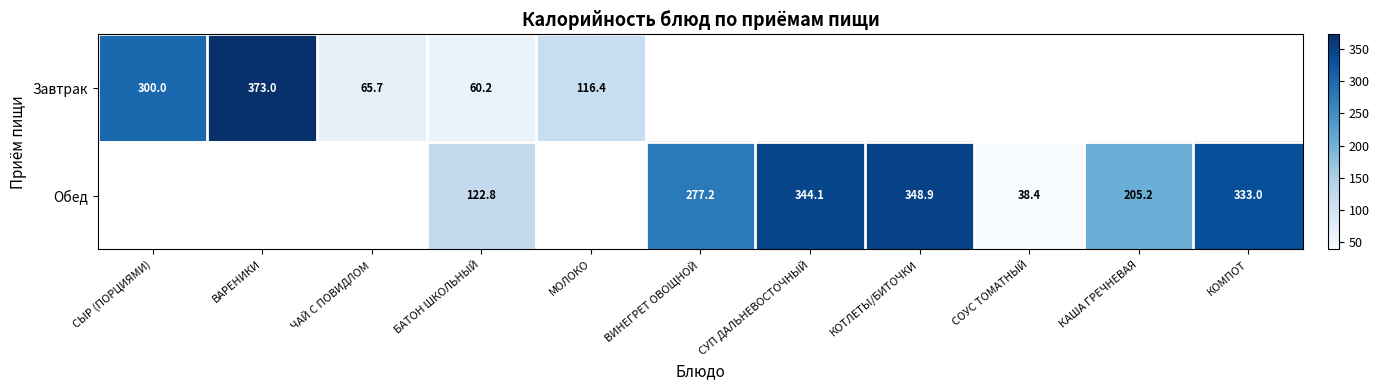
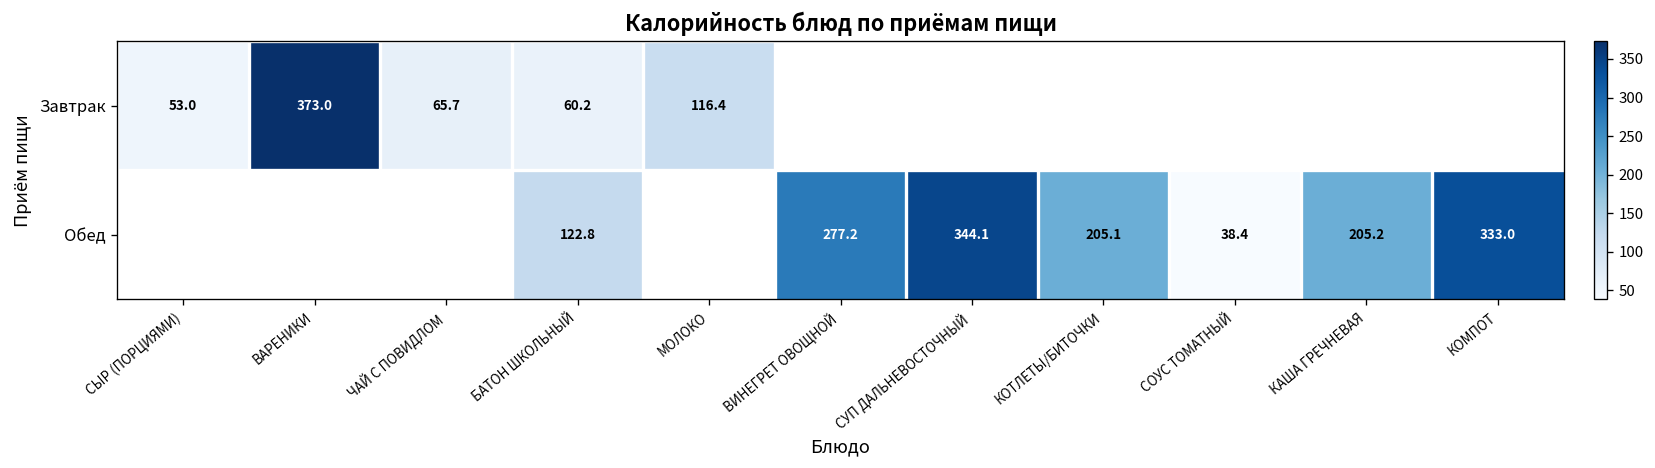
Завтрак, СЫР (ПОРЦИЯМИ): 300.0 -> 53.0
Обед, КОТЛЕТЫ/БИТОЧКИ: 348.9 -> 205.1
